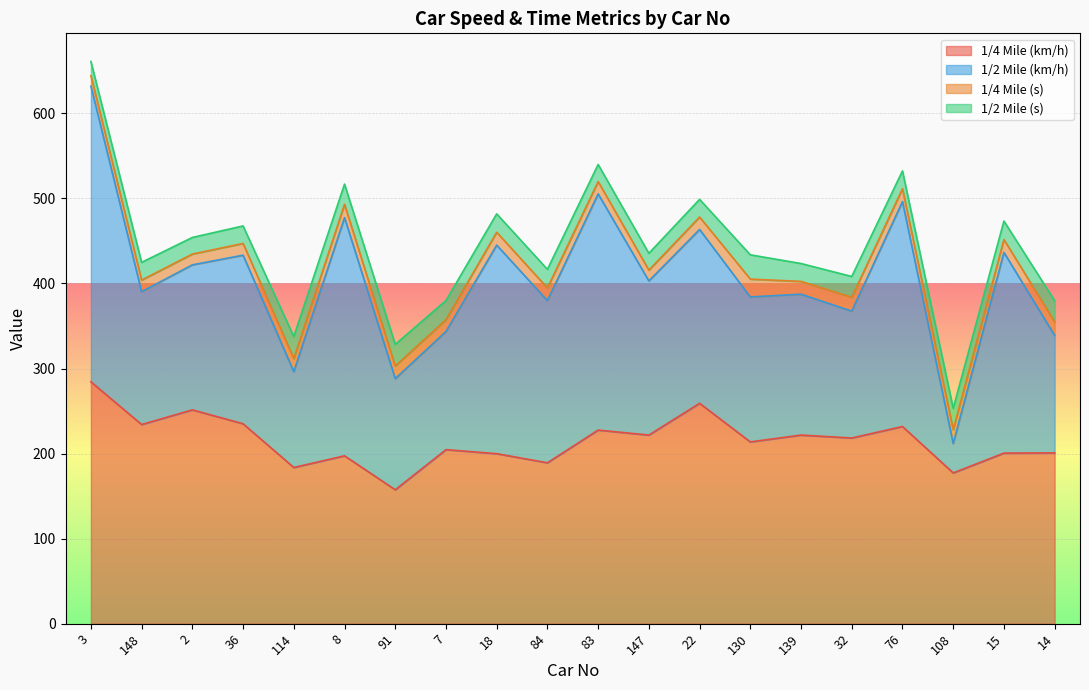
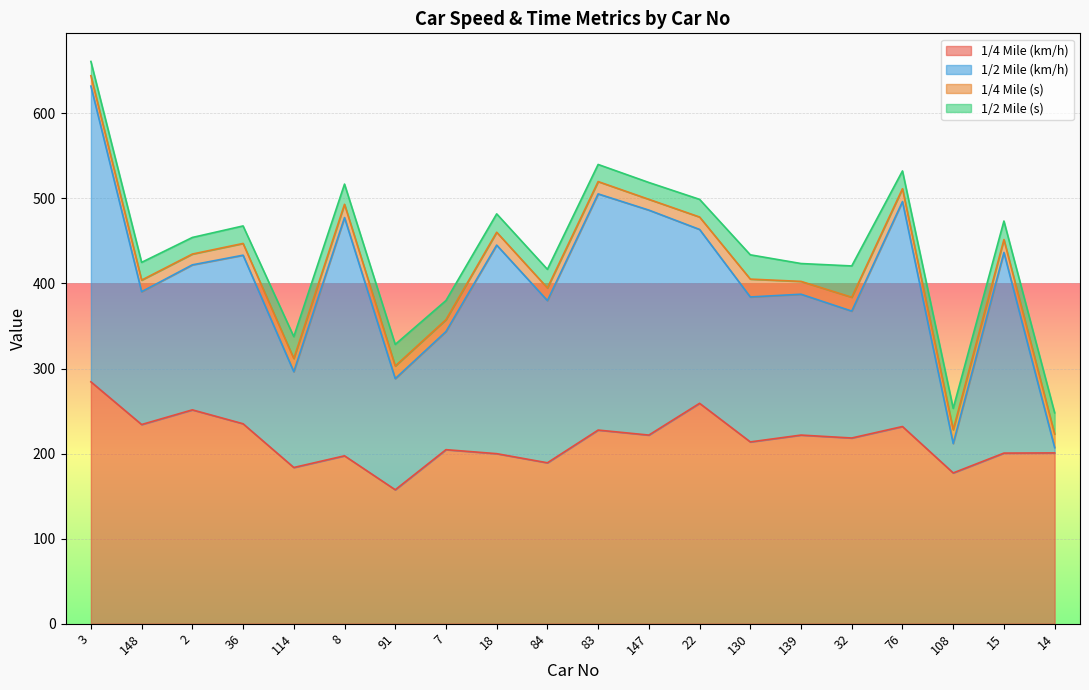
1/2 Mile (km/h), 147: 180 -> 260
1/2 Mile (s), 32: 20 -> 40
1/2 Mile (km/h), 14: 140 -> 10
